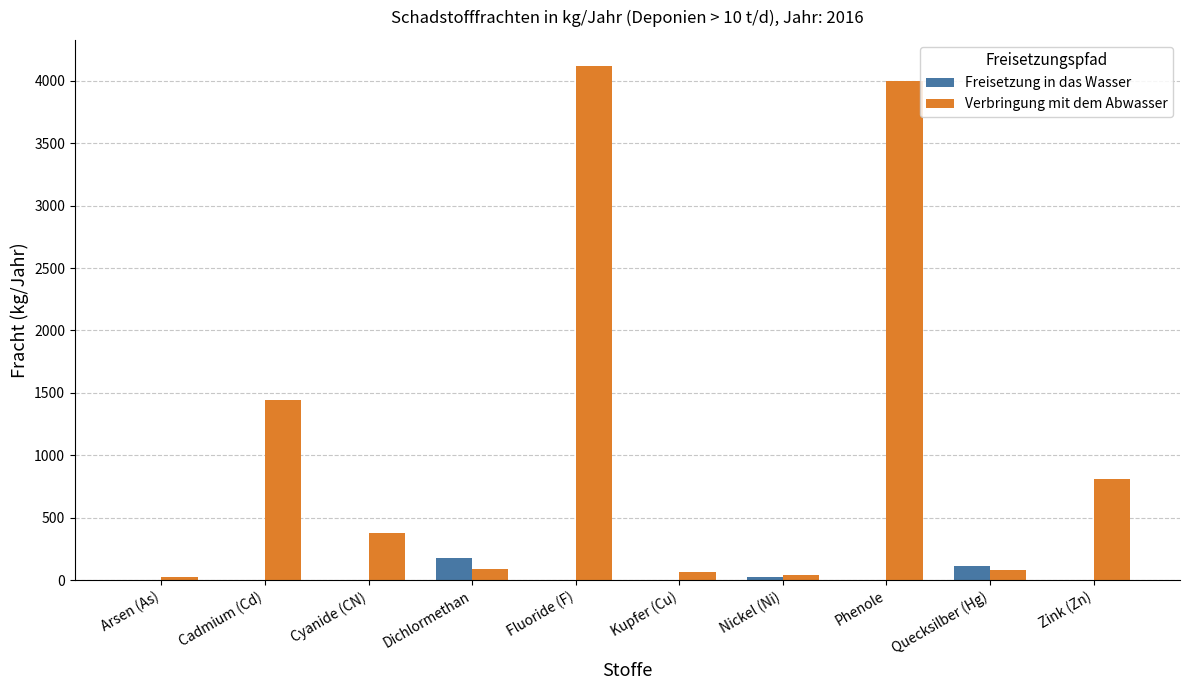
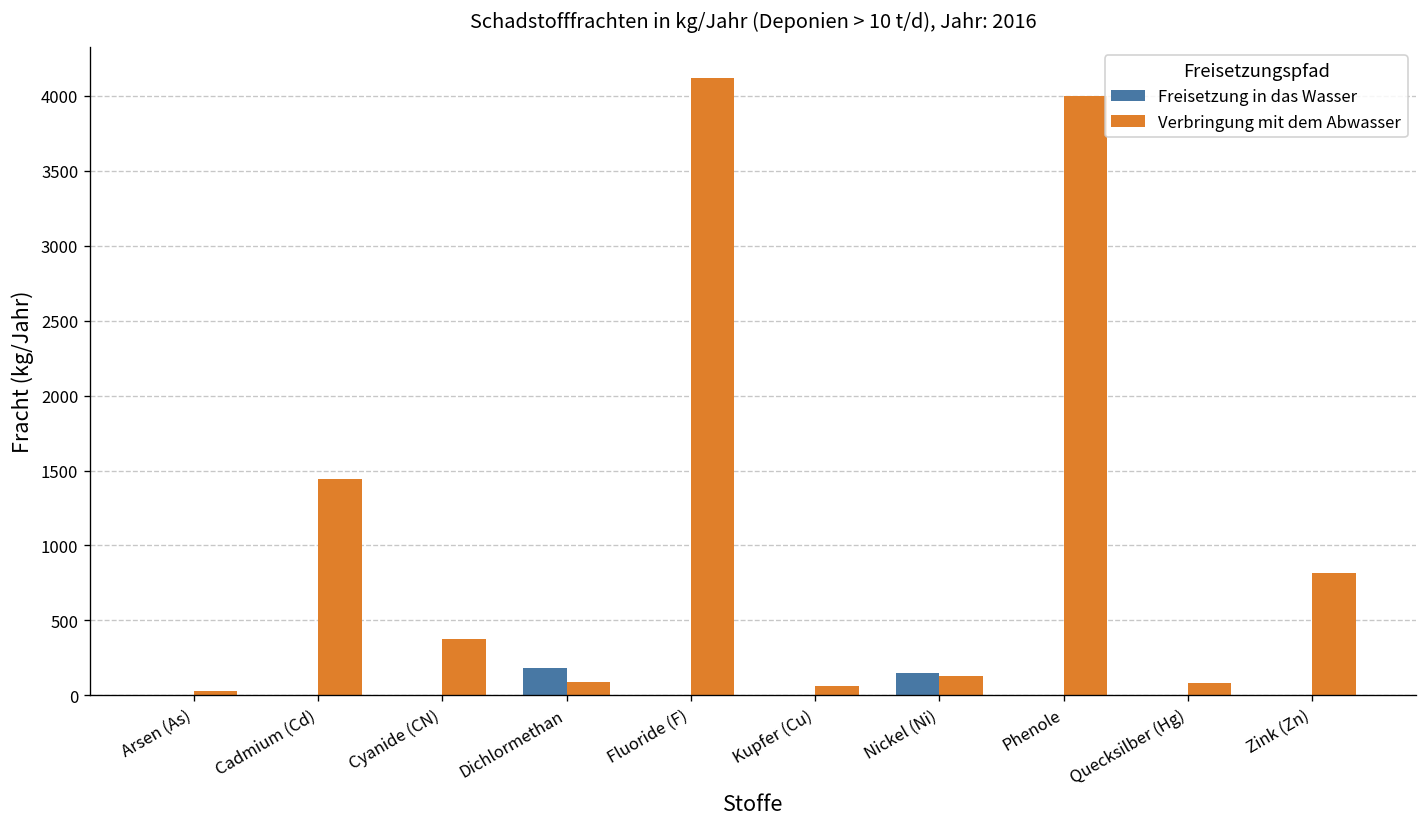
Freisetzung in das Wasser, Nickel (Ni): 20 -> 150
Verbringung mit dem Abwasser, Nickel (Ni): 40 -> 130
Freisetzung in das Wasser, Quecksilber (Hg): 120 -> 0
